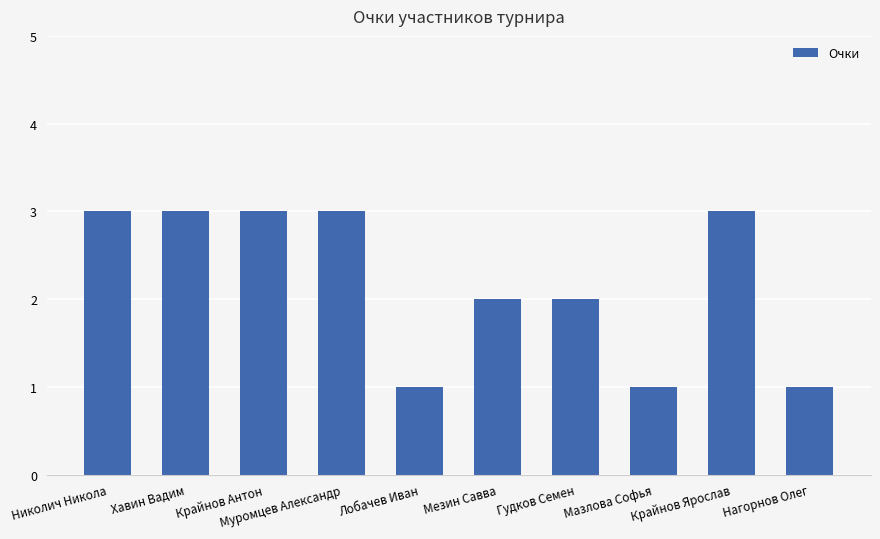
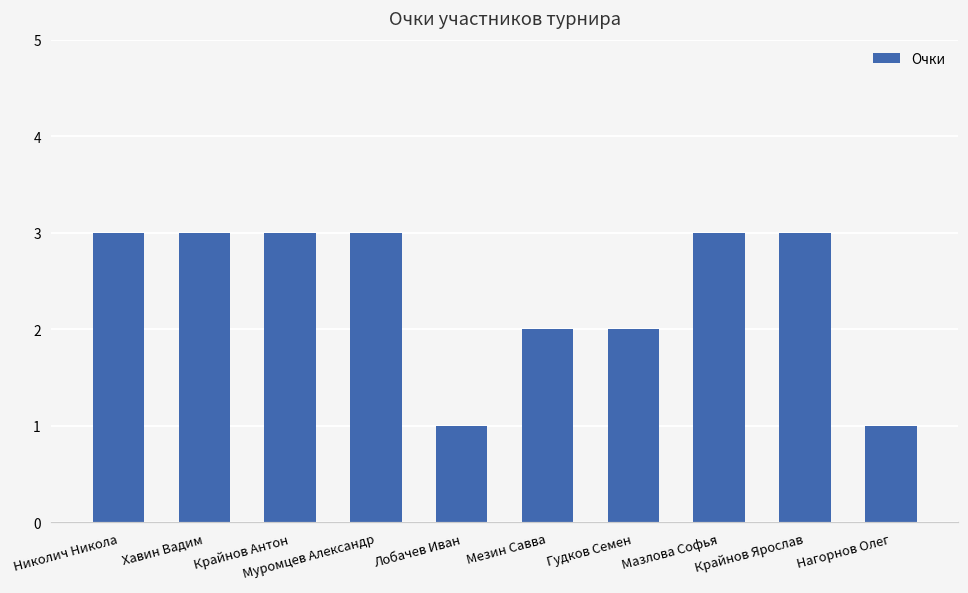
Мазлова Софья: 1 -> 3
